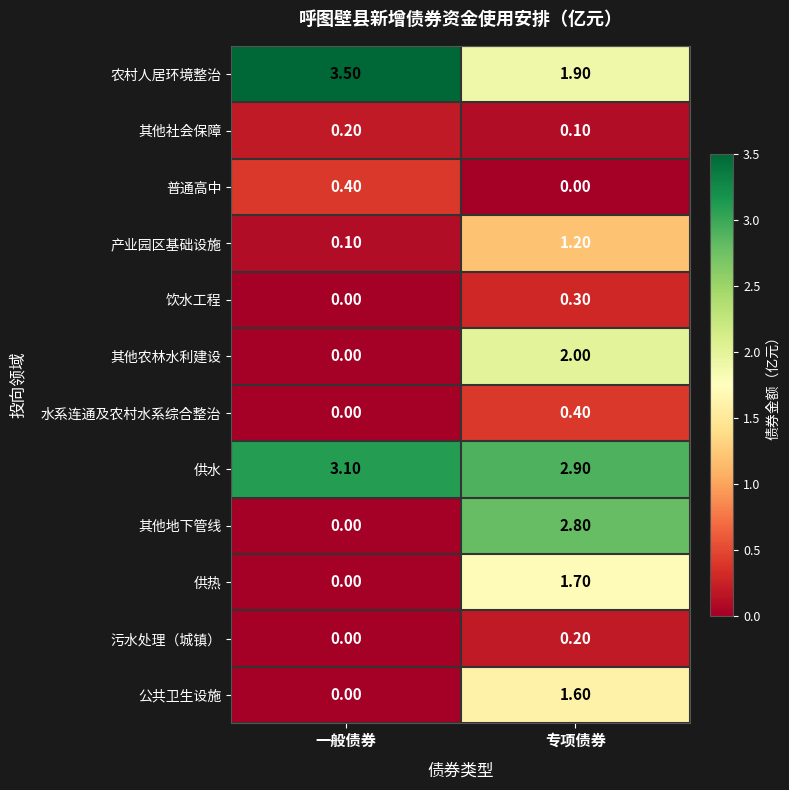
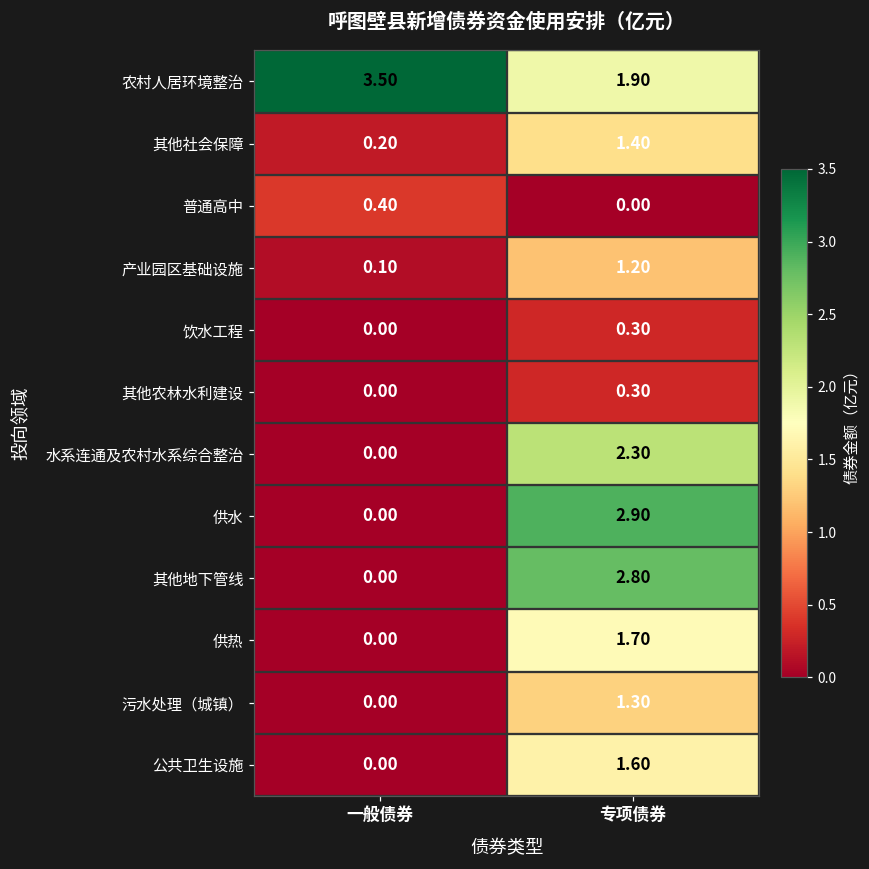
其他社会保障, 专项债券: 0.10 -> 1.40
其他农林水利建设, 专项债券: 2.00 -> 0.30
水系连通及农村水系综合整治, 专项债券: 0.40 -> 2.30
供水, 一般债券: 3.10 -> 0.00
污水处理（城镇）, 专项债券: 0.20 -> 1.30
